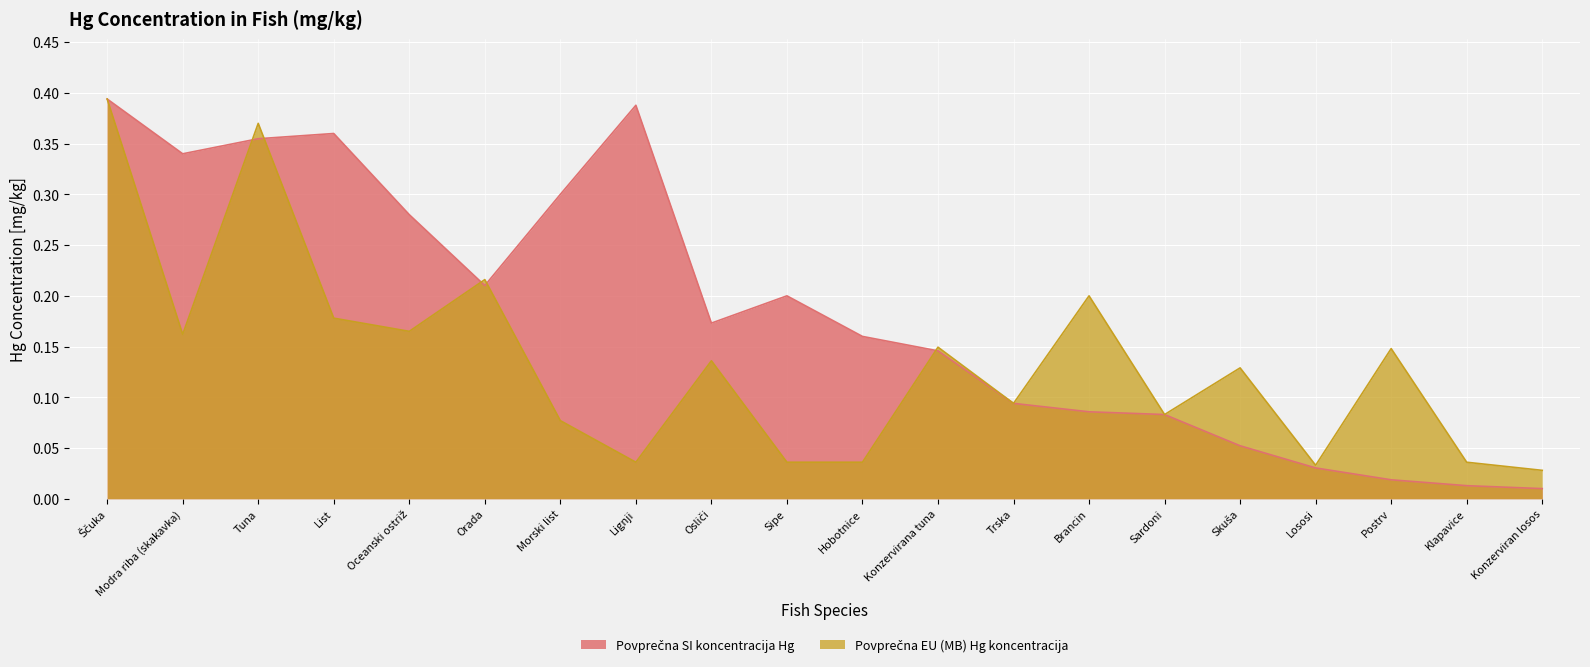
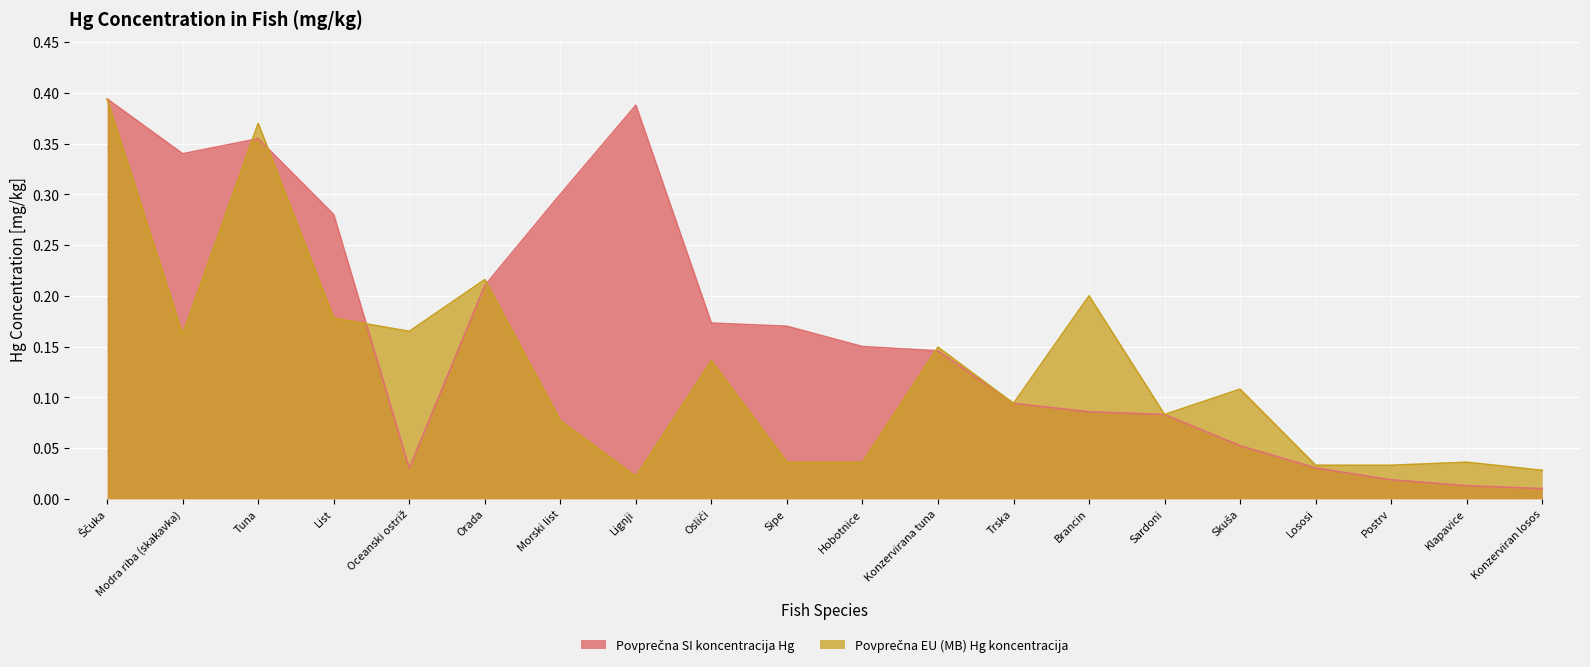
Povprečna SI koncentracija Hg, List: 0.36 -> 0.28
Povprečna SI koncentracija Hg, Oceanski ostriž: 0.28 -> 0.03
Povprečna EU (MB) Hg koncentracija, Lignji: 0.036 -> 0.022
Povprečna SI koncentracija Hg, Sipe: 0.20 -> 0.17
Povprečna SI koncentracija Hg, Hobotnice: 0.16 -> 0.15
Povprečna EU (MB) Hg koncentracija, Skuša: 0.129 -> 0.108
Povprečna EU (MB) Hg koncentracija, Postrv: 0.148 -> 0.033
